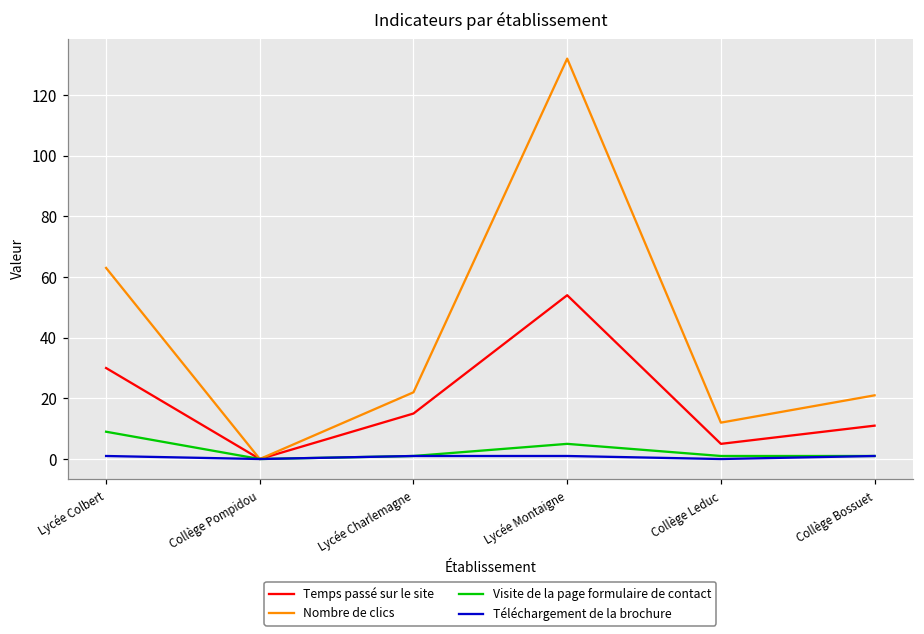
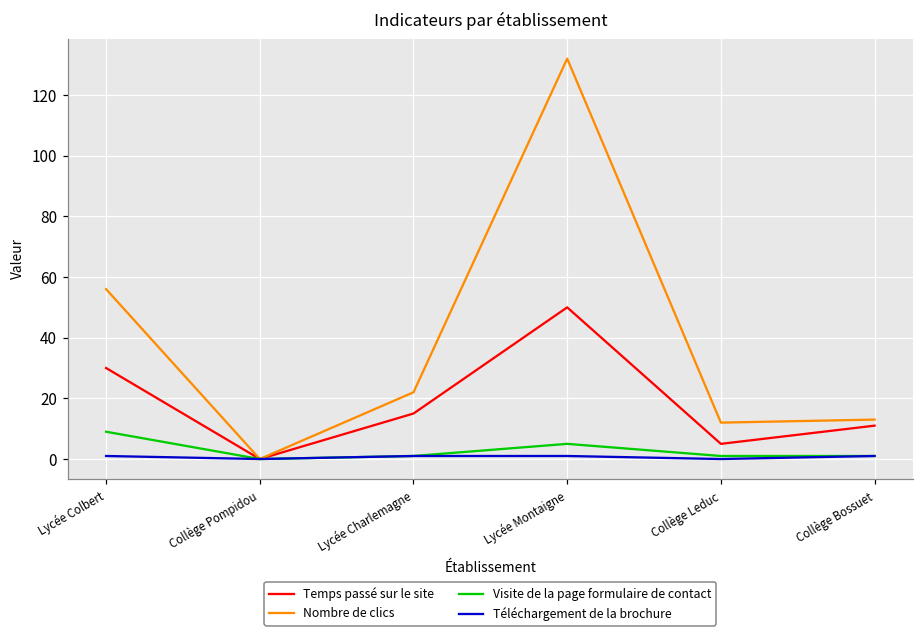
Nombre de clics, Lycée Colbert: 63 -> 56
Temps passé sur le site, Lycée Montaigne: 54 -> 50
Nombre de clics, Collège Bossuet: 21 -> 13
